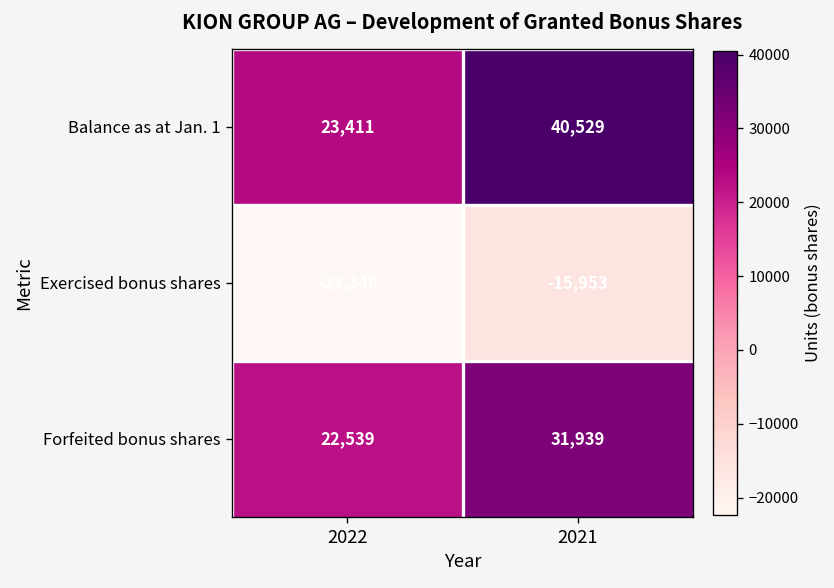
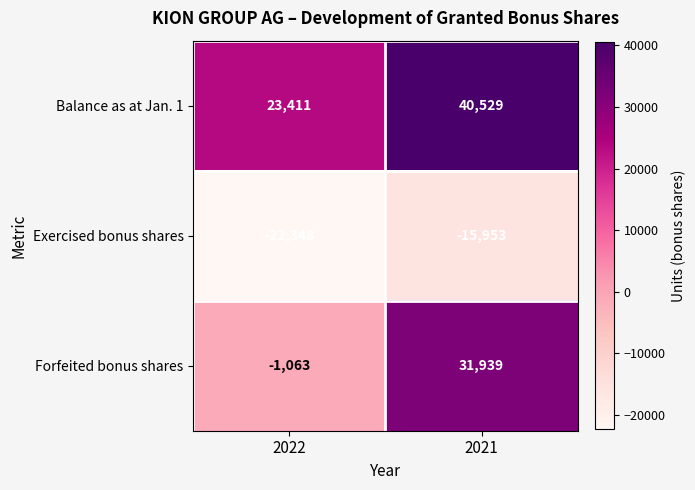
Forfeited bonus shares, 2022: 22,539 -> -1,063
